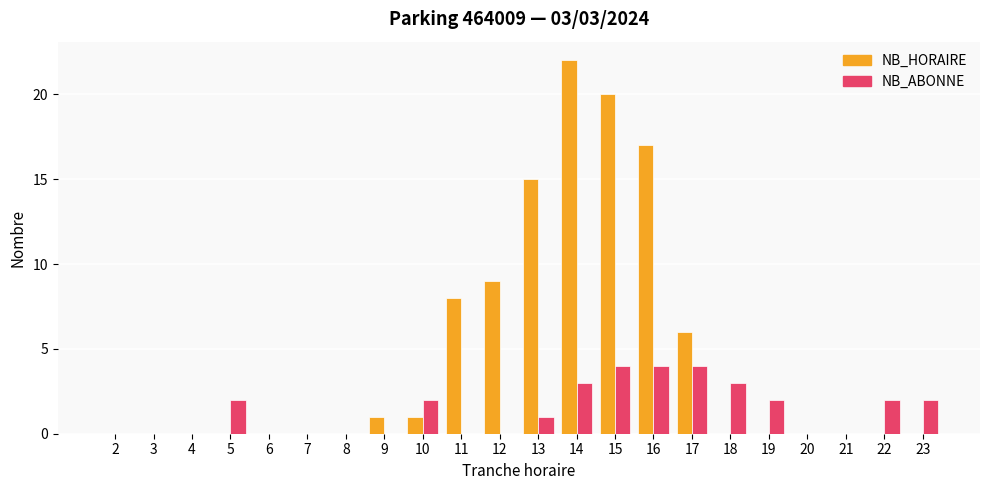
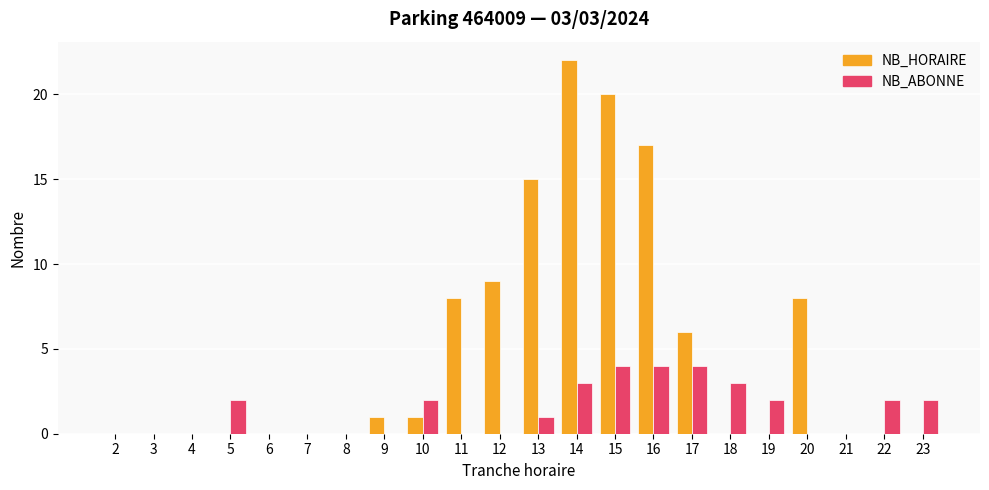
NB_HORAIRE, 20: 0 -> 8
